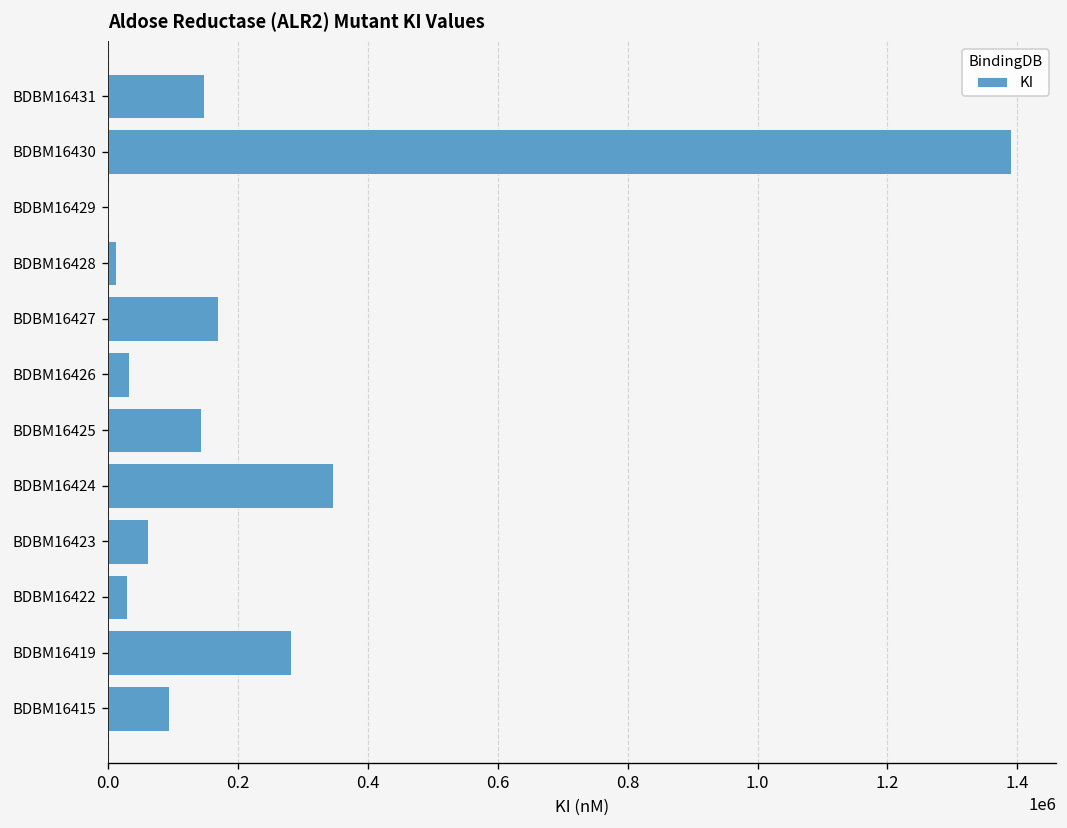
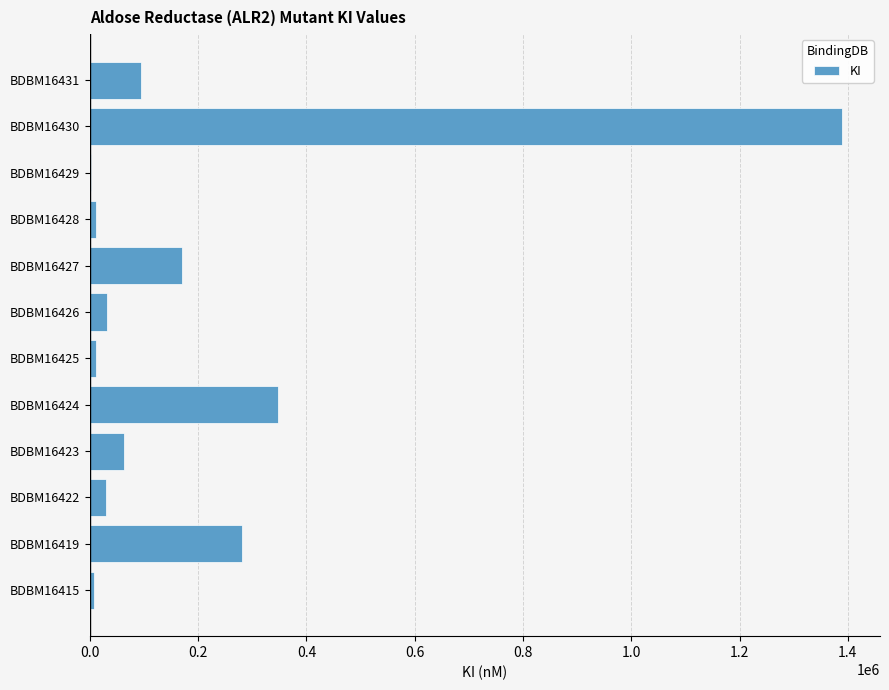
BDBM16431: 150000 -> 90000
BDBM16425: 140000 -> 10000
BDBM16415: 90000 -> 10000
